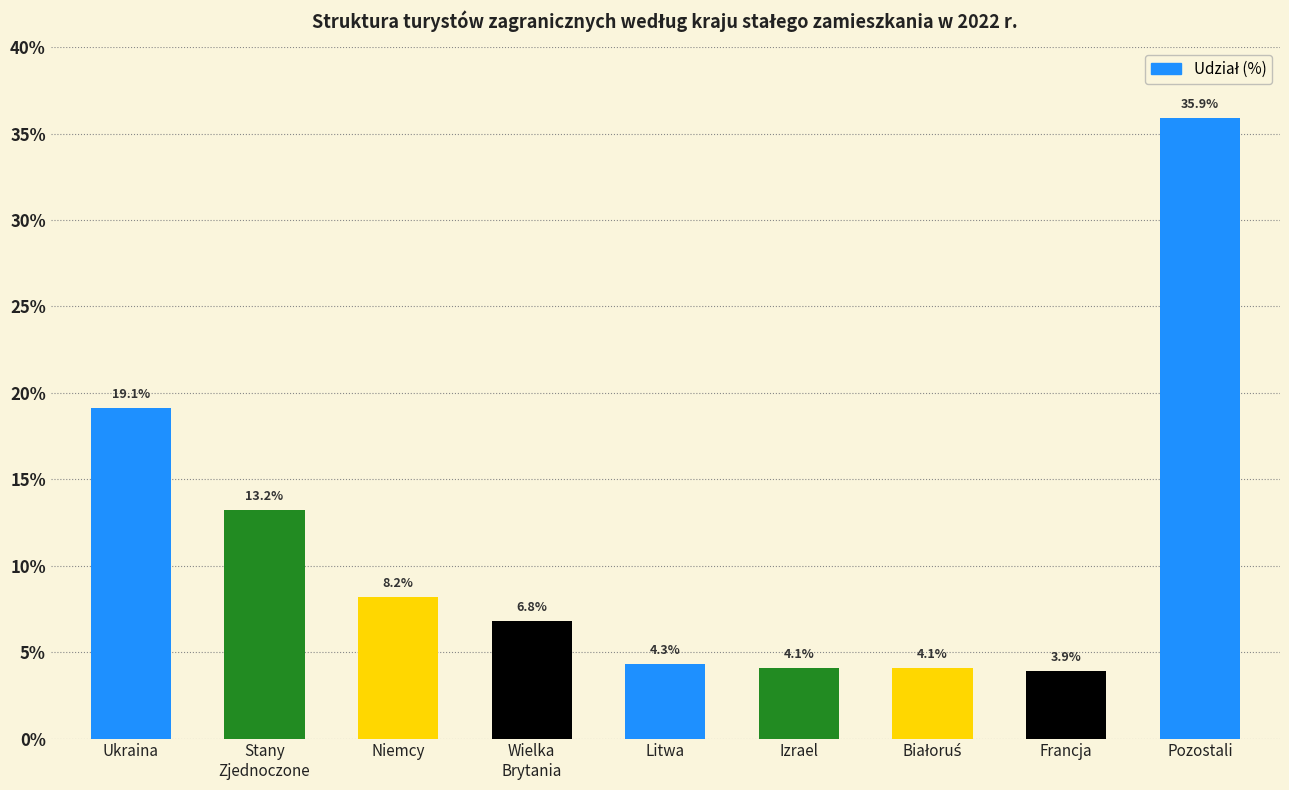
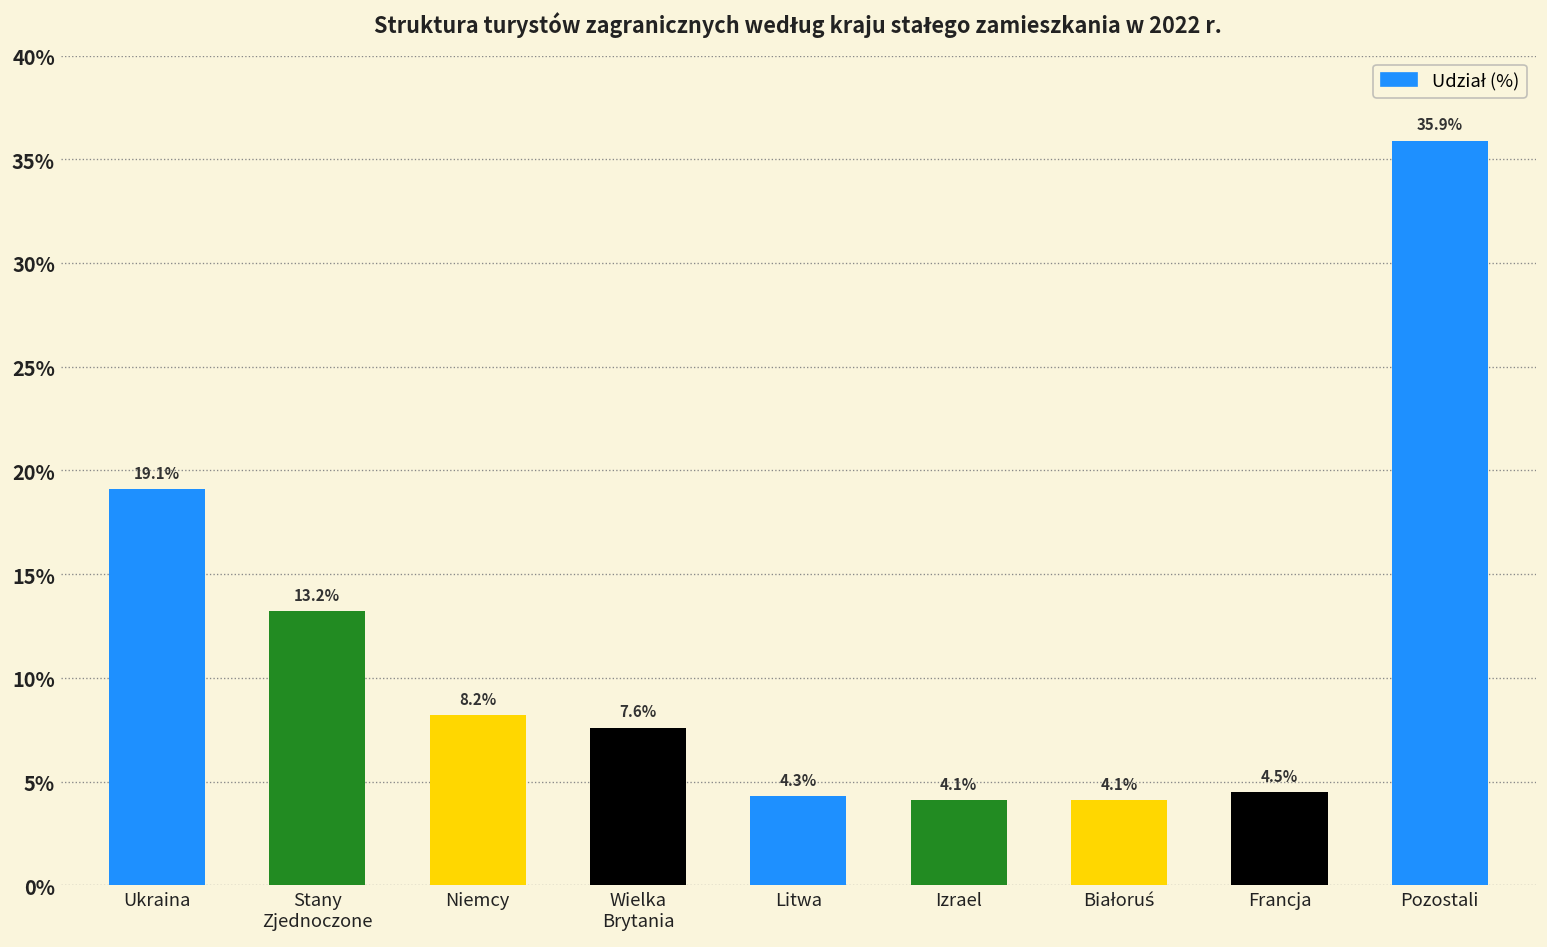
Wielka Brytania: 6.8% -> 7.6%
Francja: 3.9% -> 4.5%
